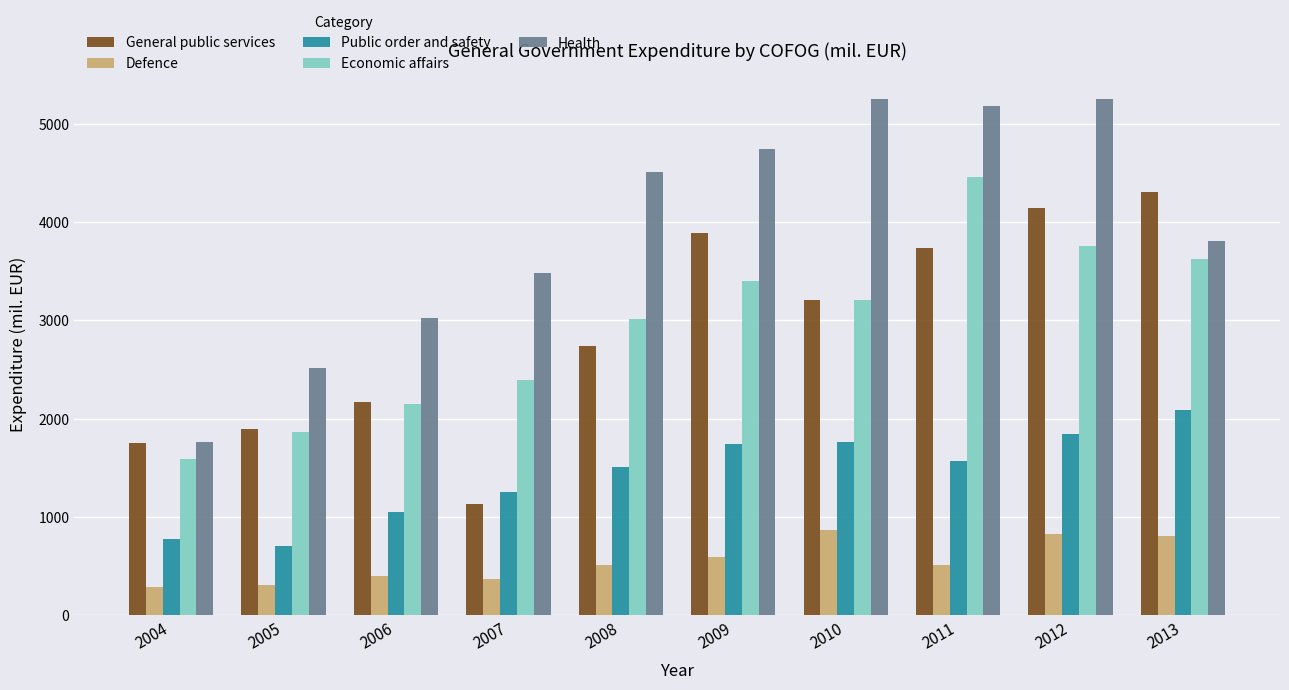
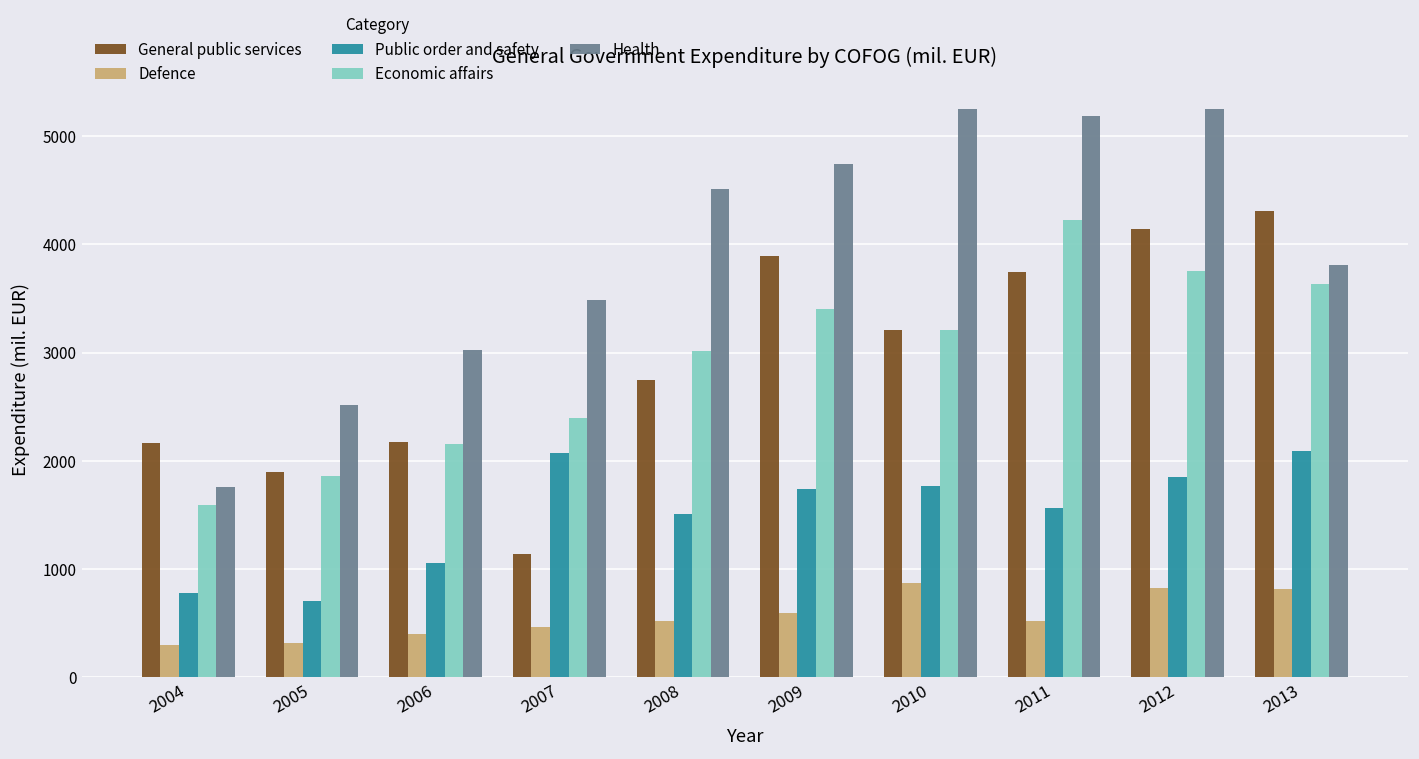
General public services, 2004: 1800 -> 2200
Defence, 2007: 400 -> 500
Public order and safety, 2007: 1300 -> 2100
Economic affairs, 2011: 4500 -> 4200
